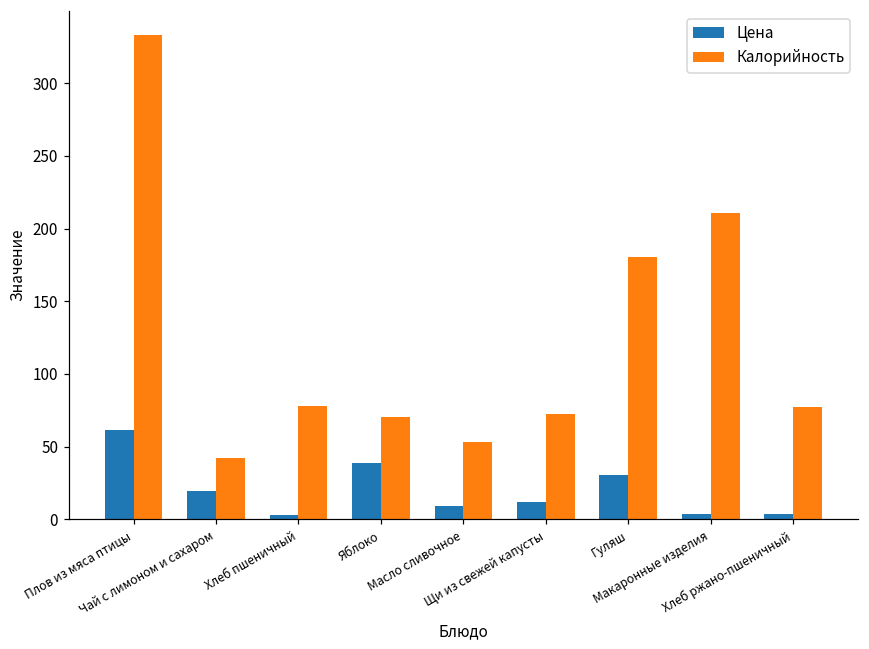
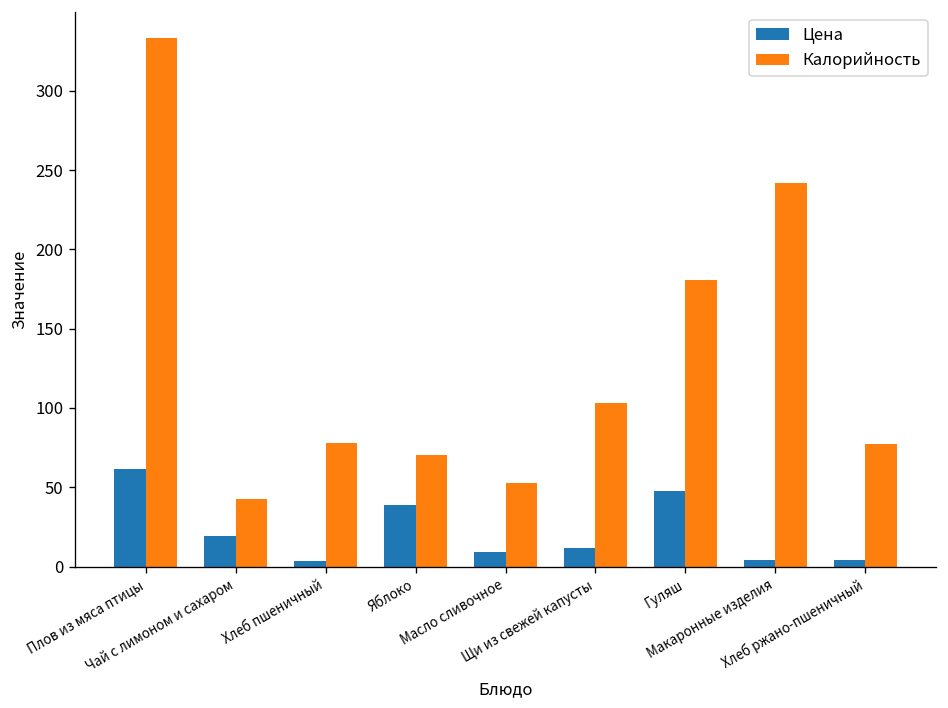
Калорийность, Щи из свежей капусты: 73 -> 103
Цена, Гуляш: 30 -> 48
Калорийность, Макаронные изделия: 211 -> 242
